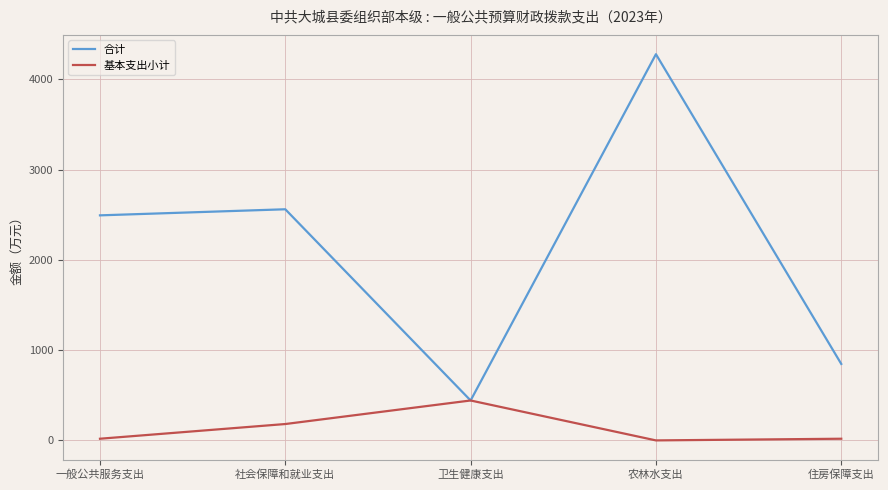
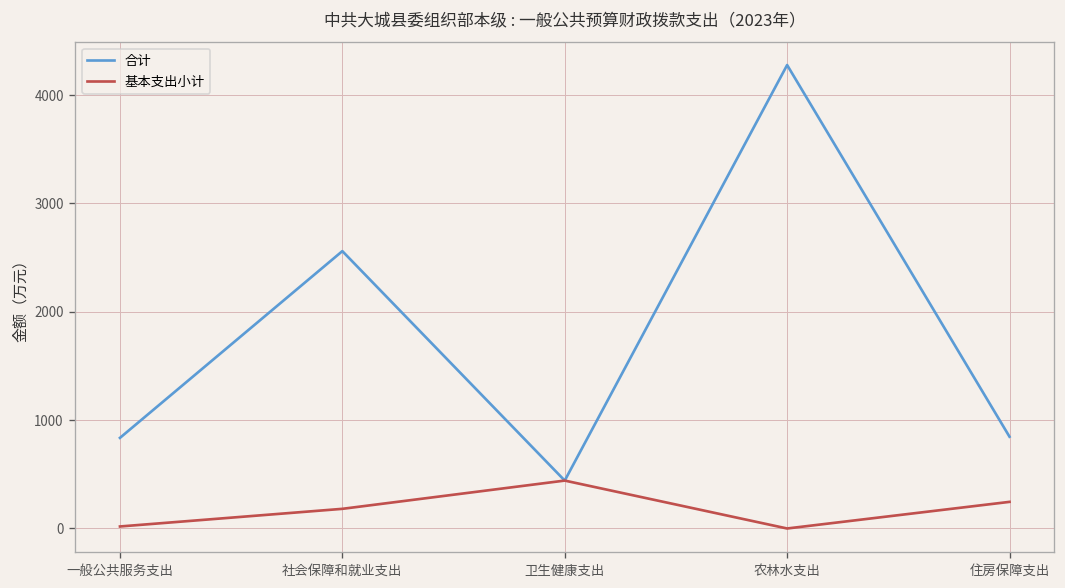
合计, 一般公共服务支出: 2500 -> 800
基本支出小计, 住房保障支出: 0 -> 200
